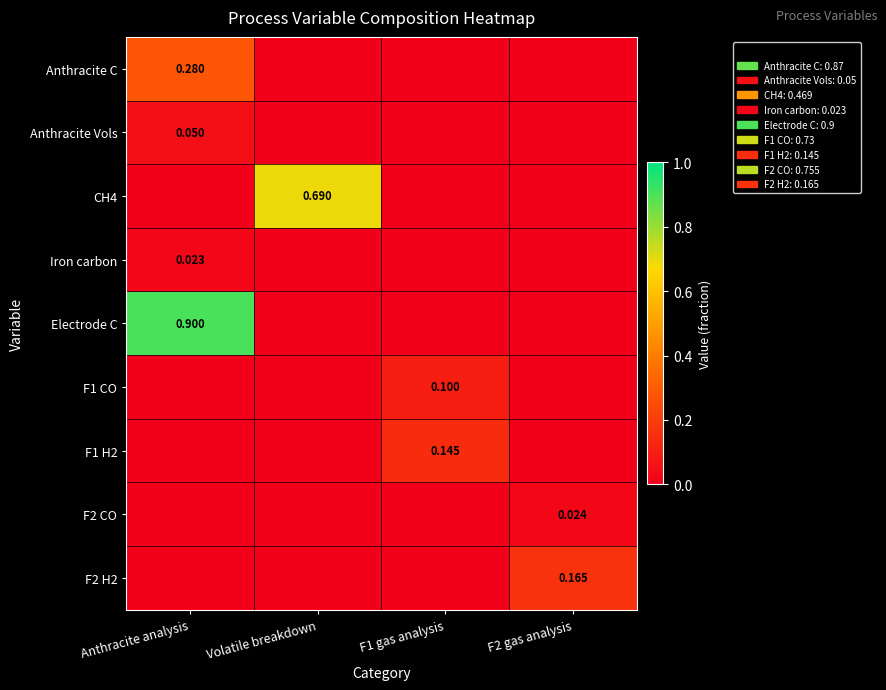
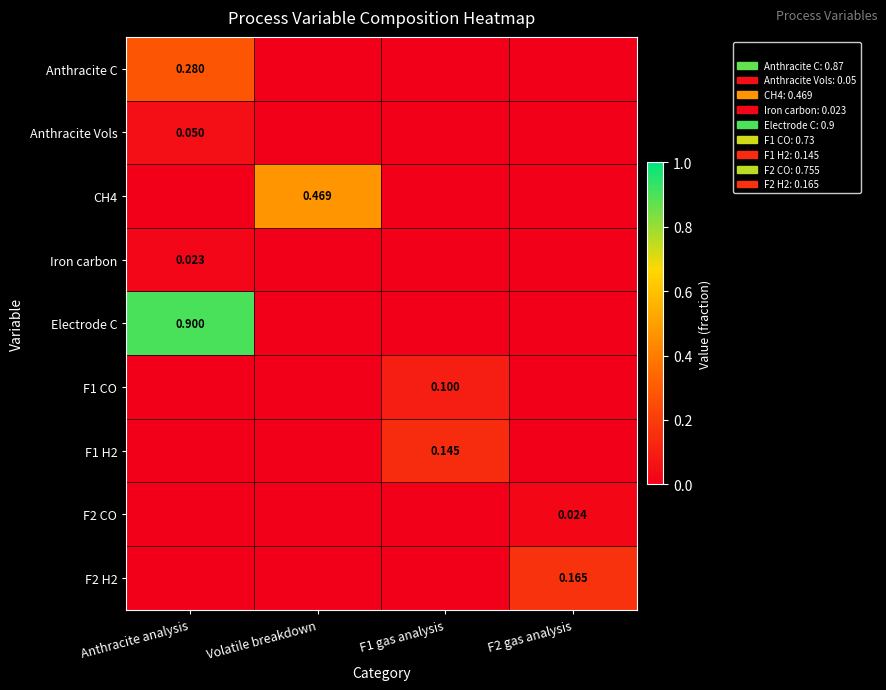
CH4, Volatile breakdown: 0.690 -> 0.469
